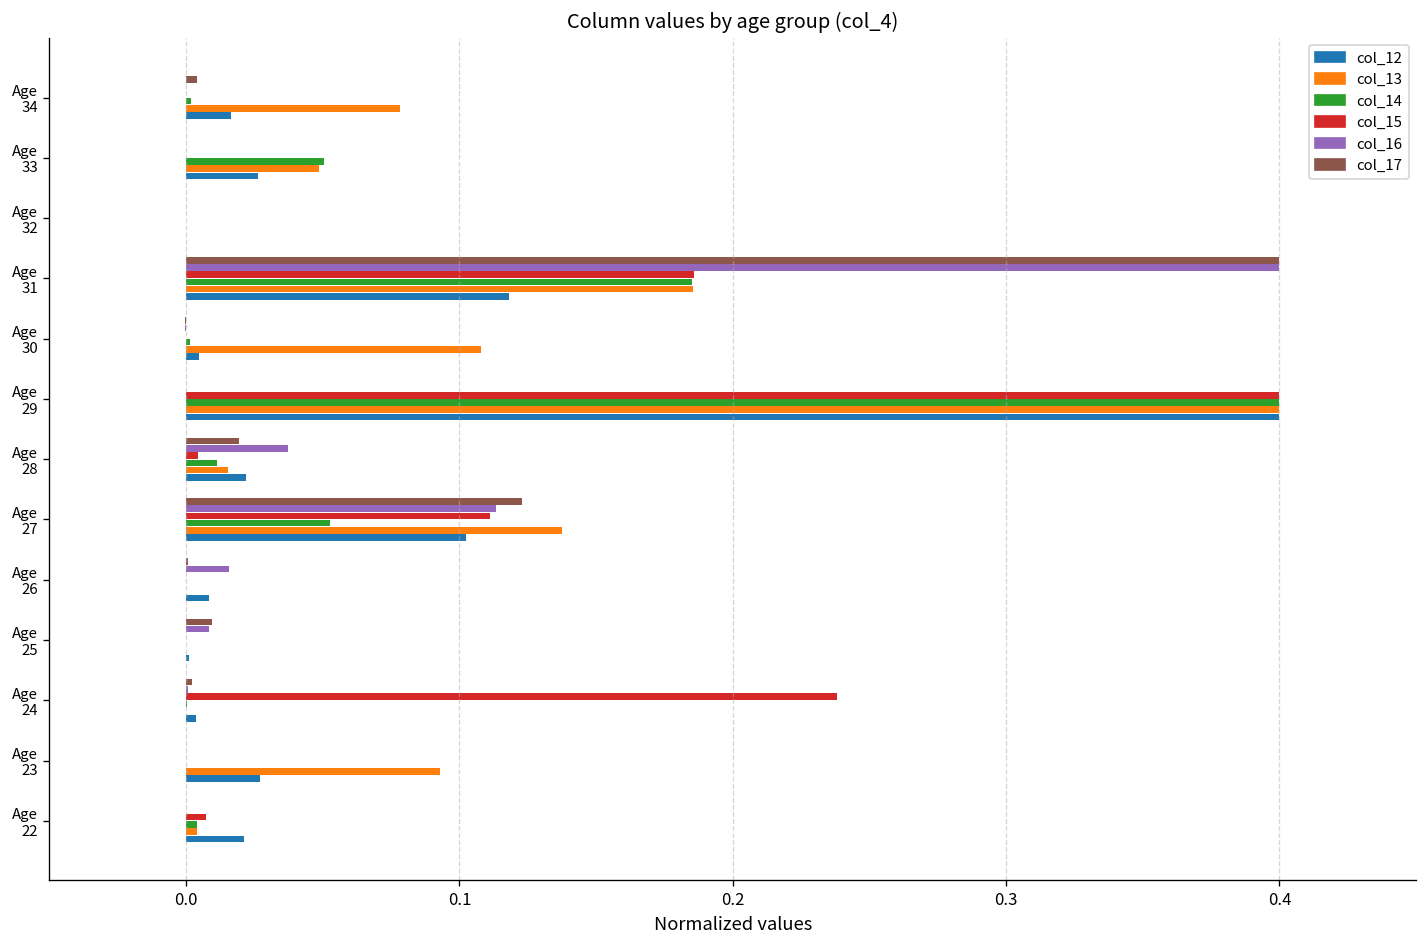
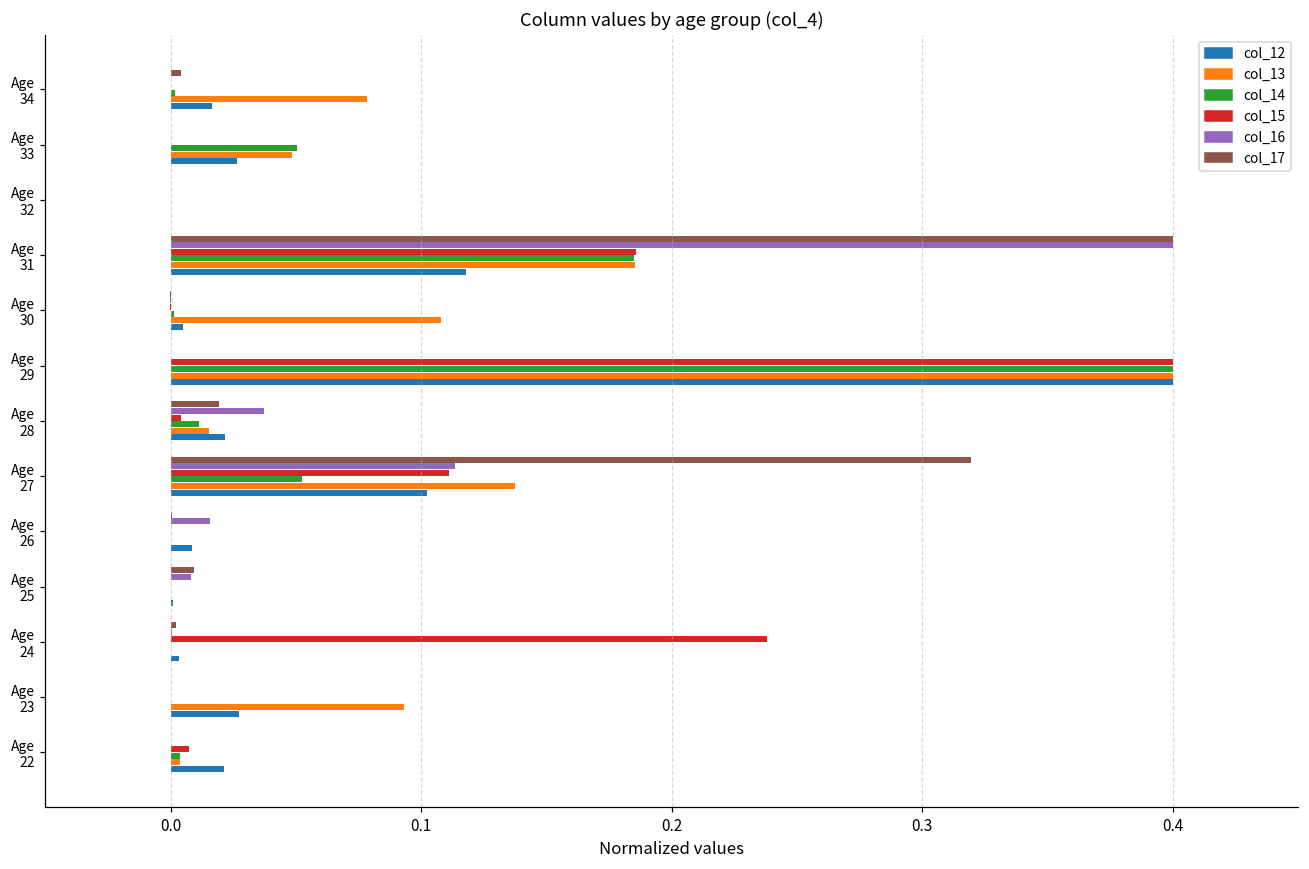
col_17, Age 27: 0.123 -> 0.319
